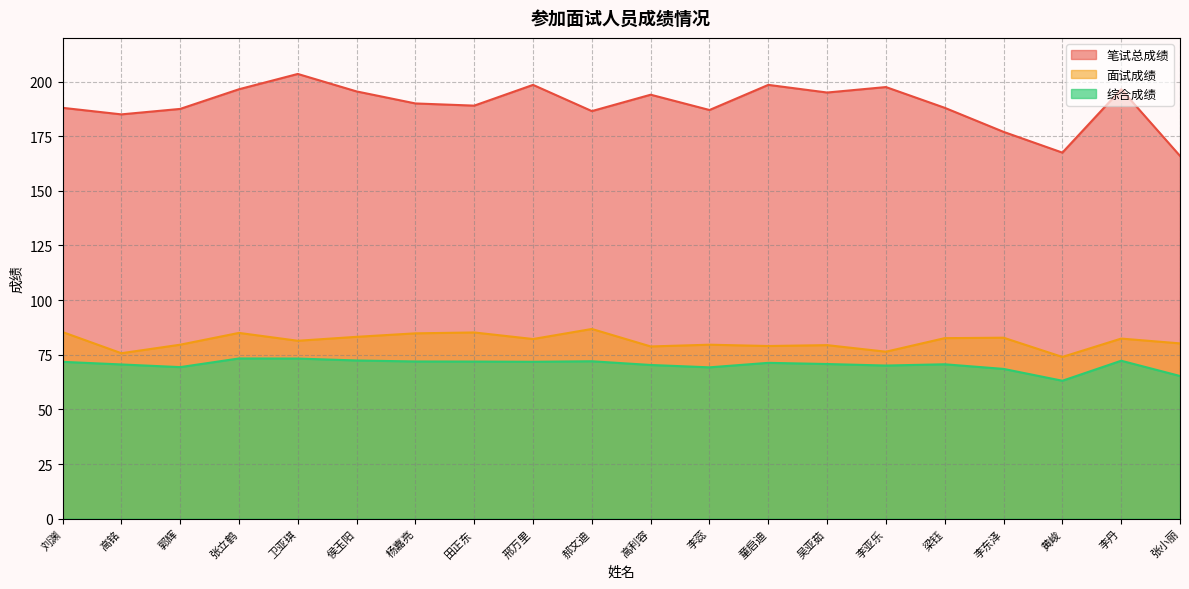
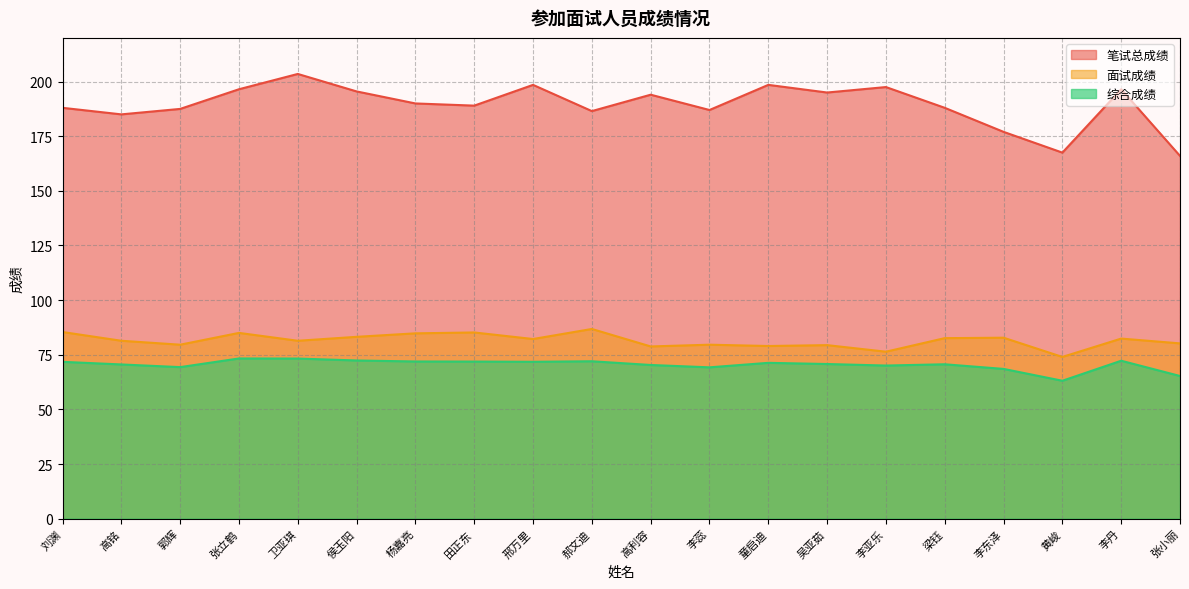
面试成绩, 高铭: 76 -> 81
